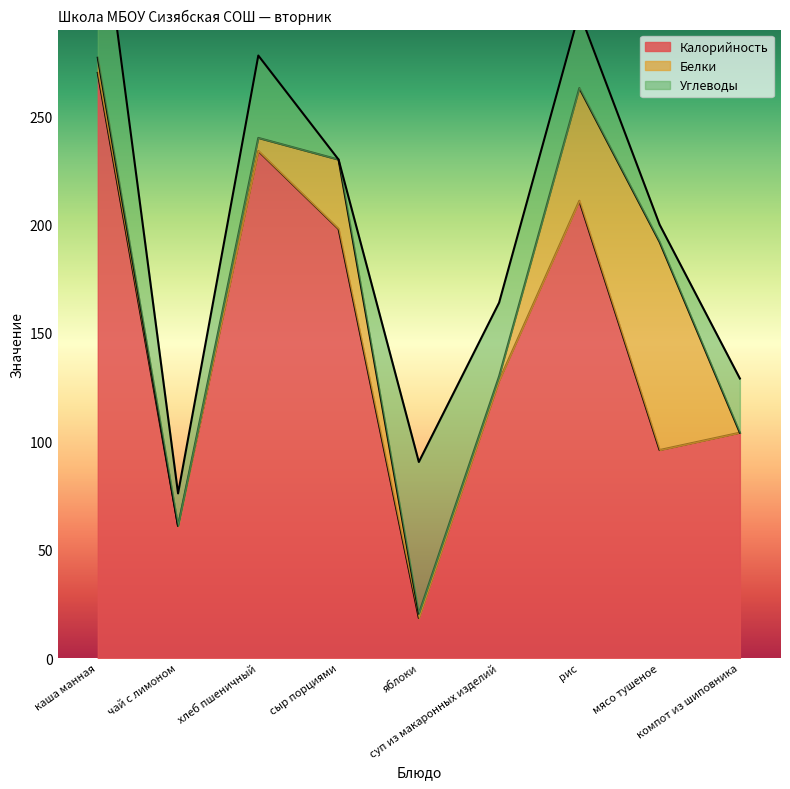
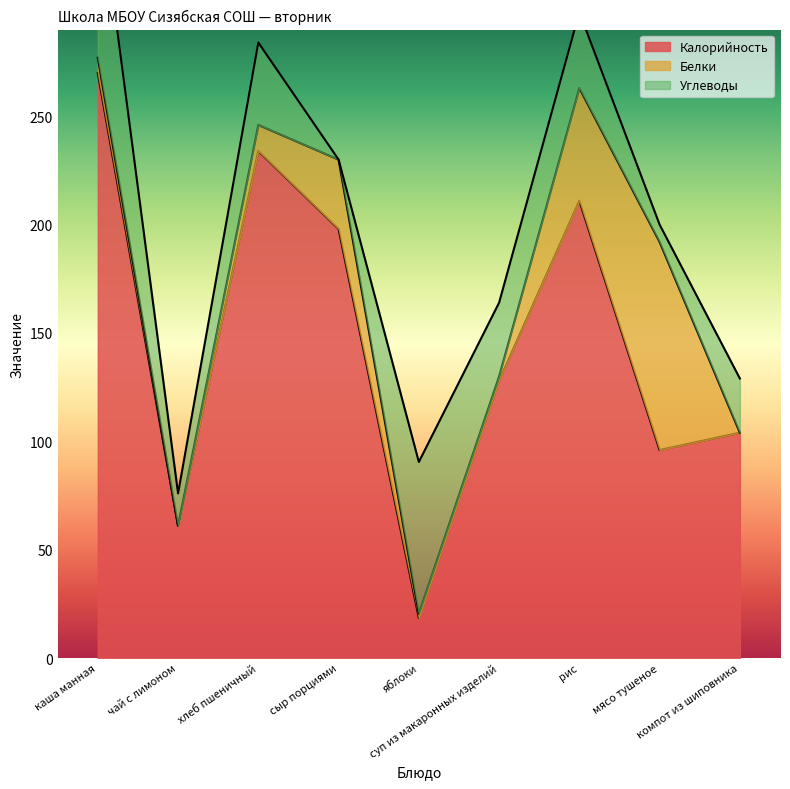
Белки, хлеб пшеничный: 6 -> 12
